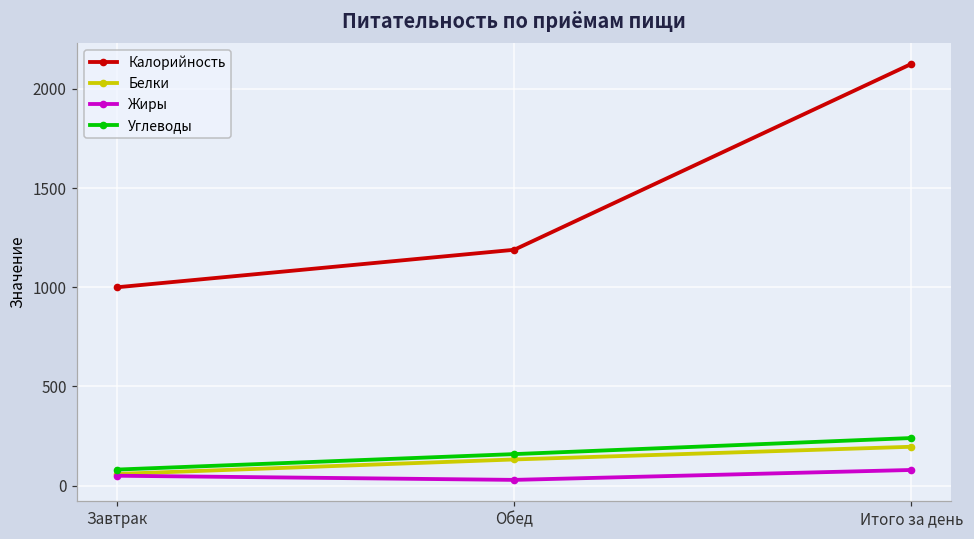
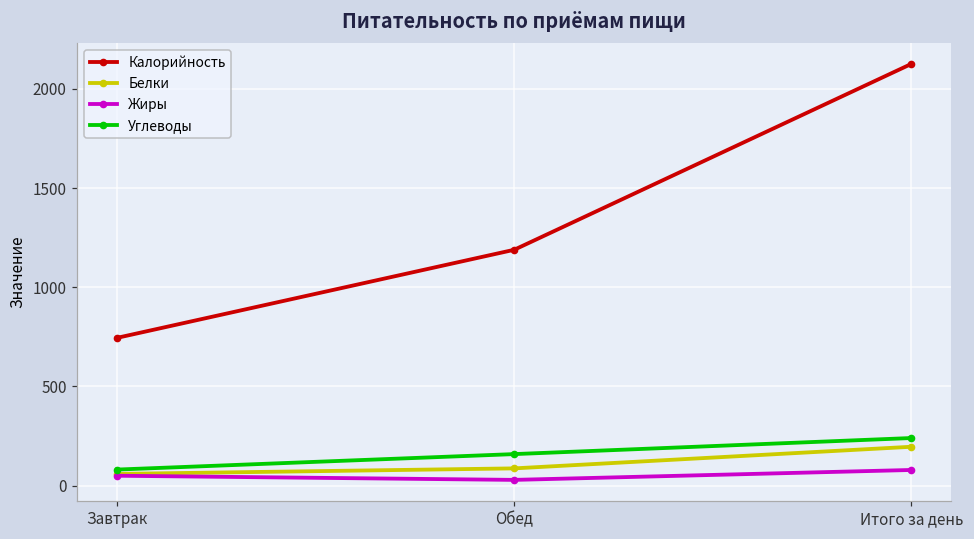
Калорийность, Завтрак: 1000 -> 750
Белки, Обед: 130 -> 90
